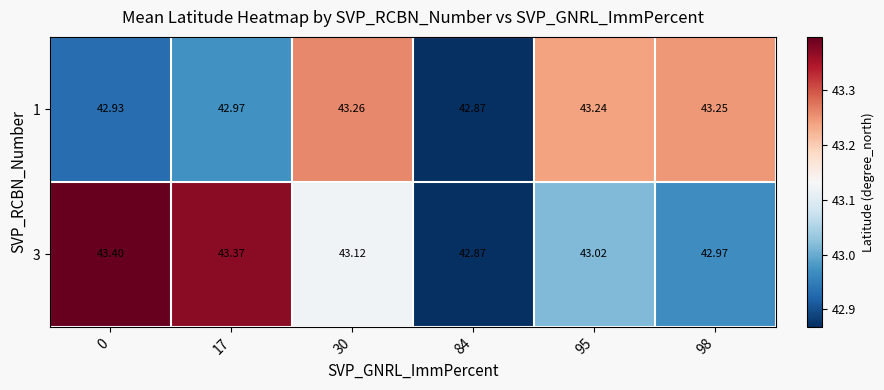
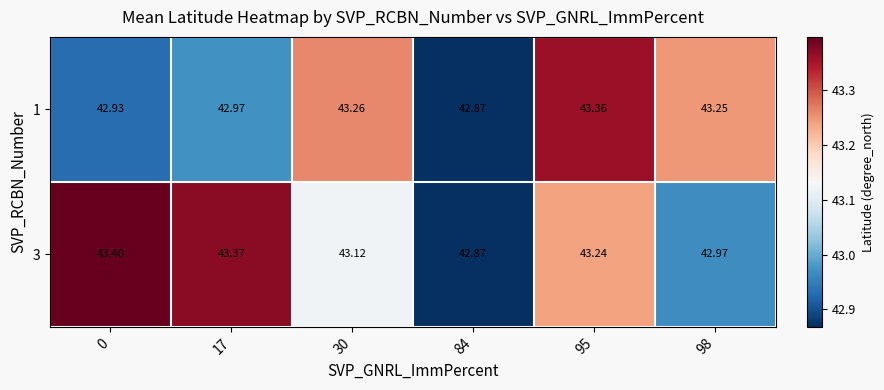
1, 95: 43.24 -> 43.36
3, 95: 43.02 -> 43.24
